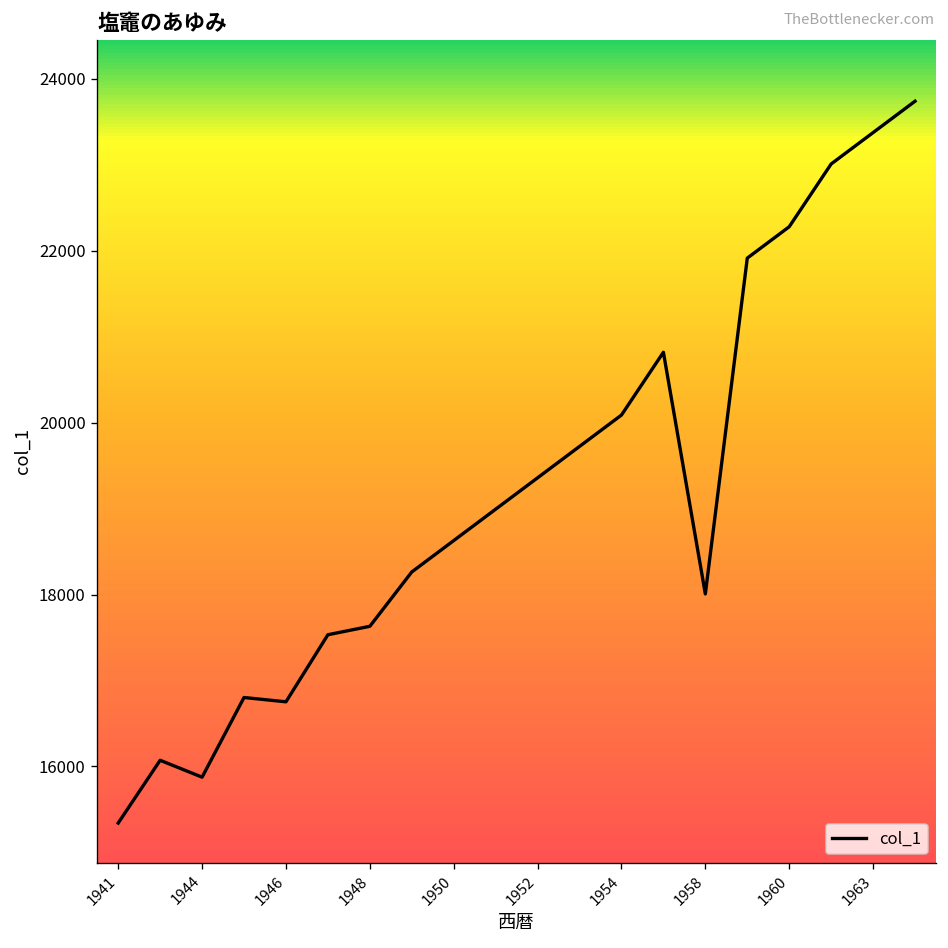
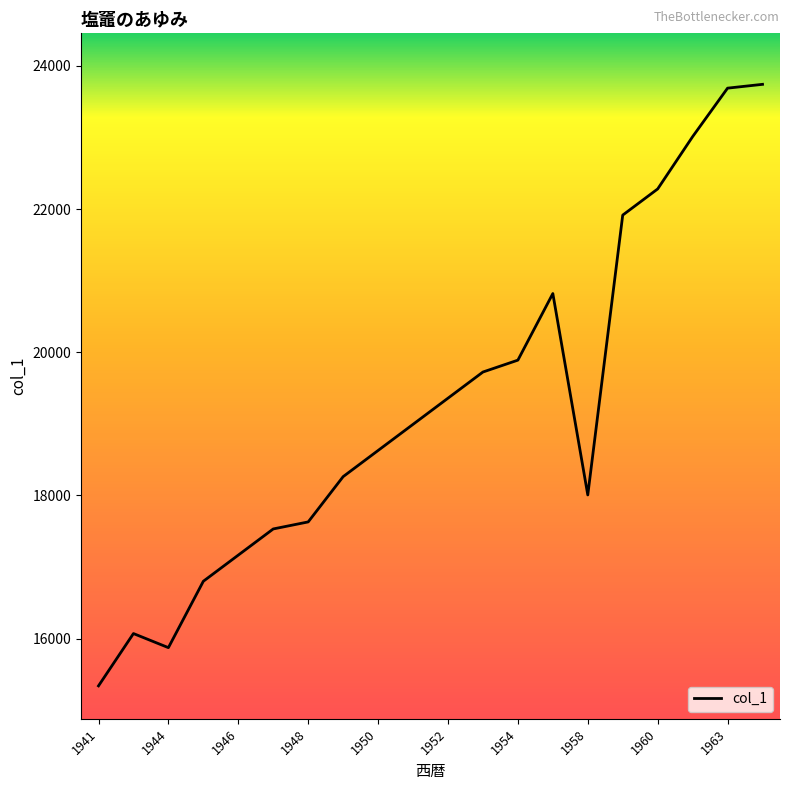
1946: 16800 -> 17200
1954: 20100 -> 19900
1963: 23400 -> 23700
